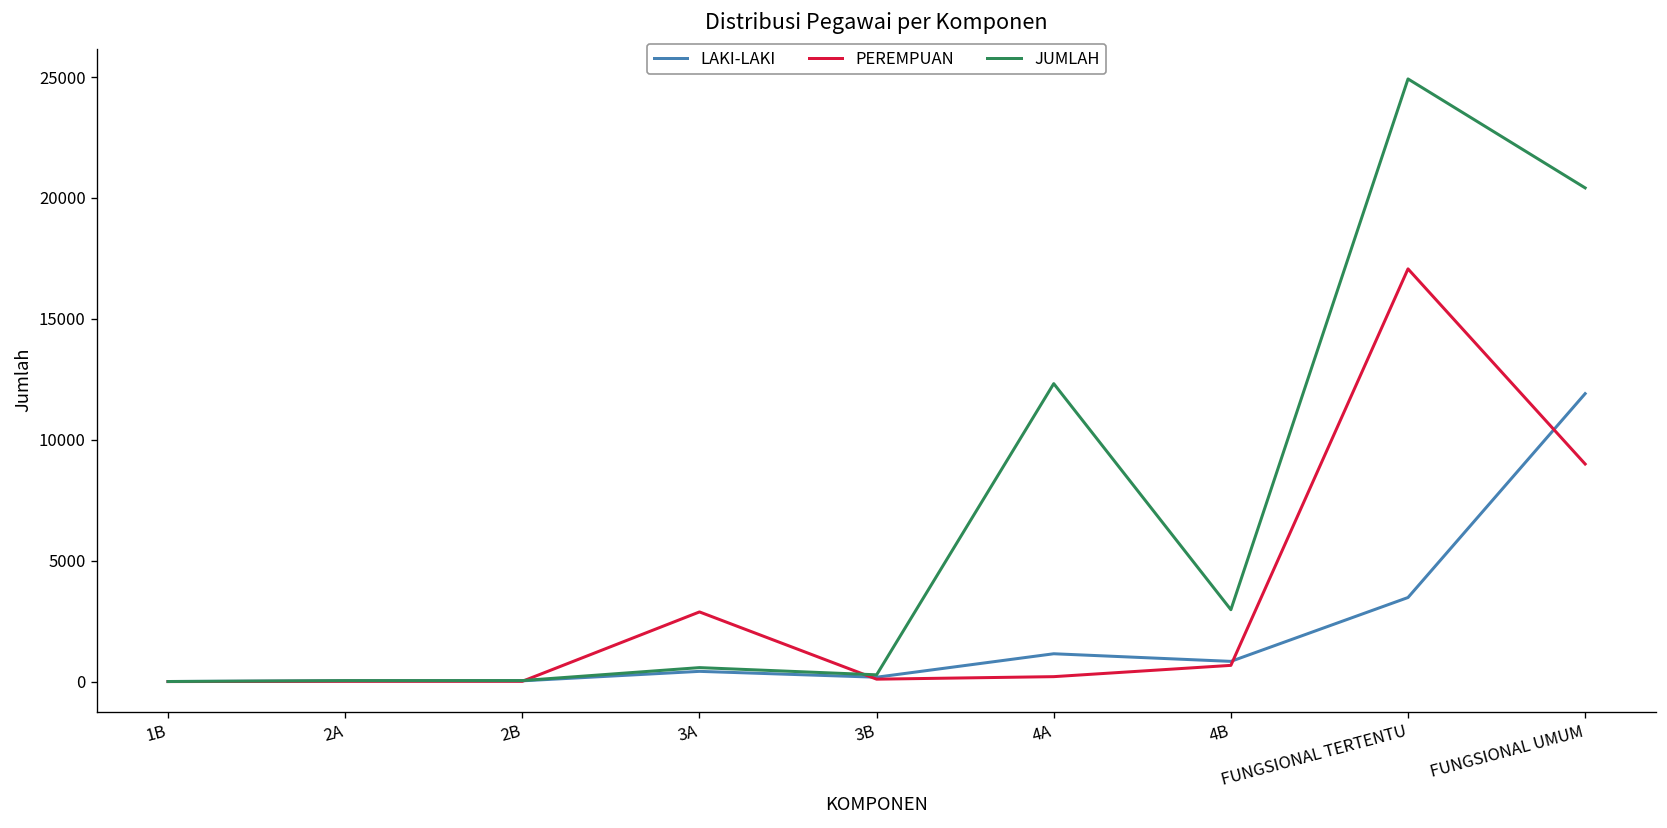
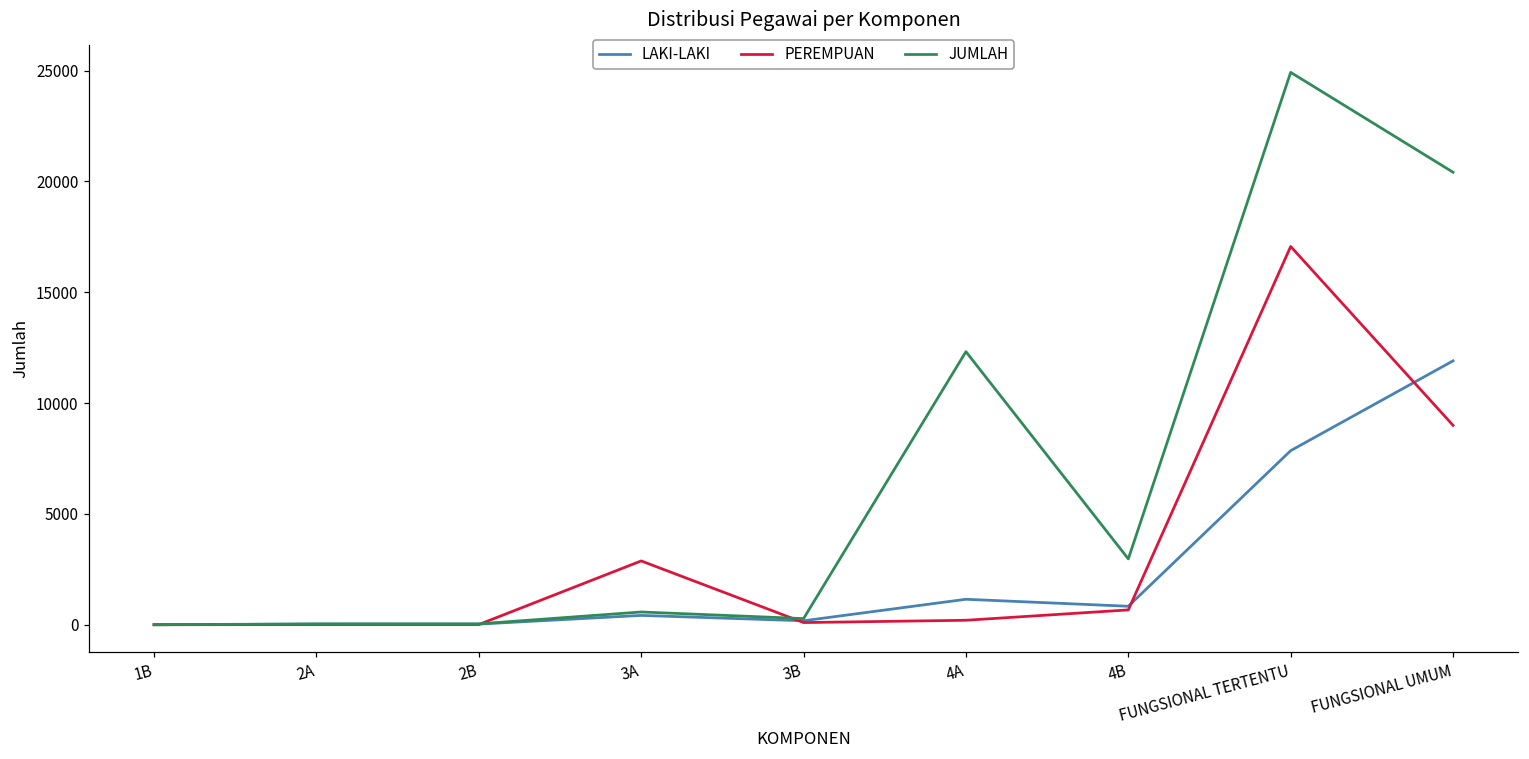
LAKI-LAKI, FUNGSIONAL TERTENTU: 3500 -> 7900
